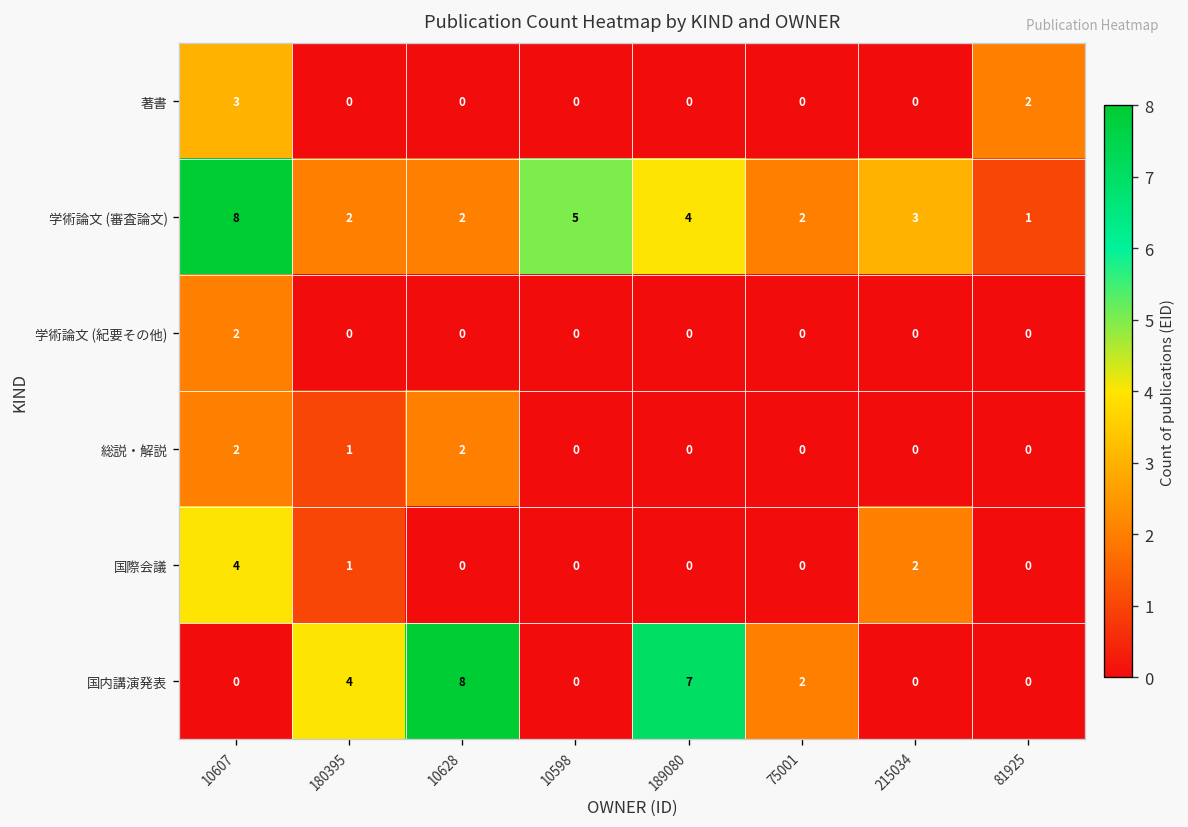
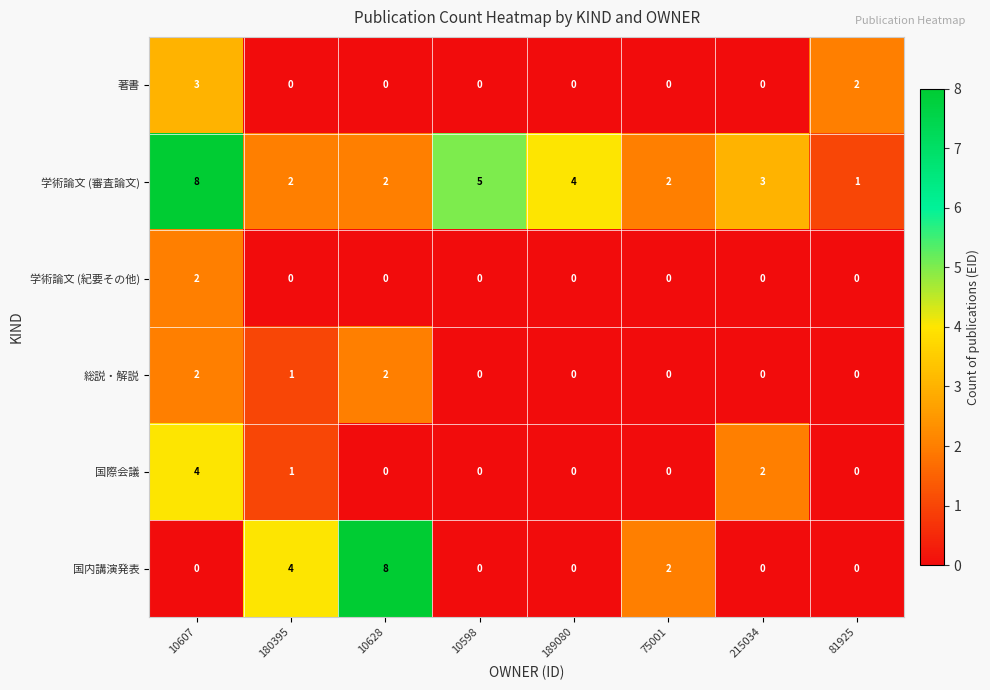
国内講演発表, 189080: 7 -> 0
